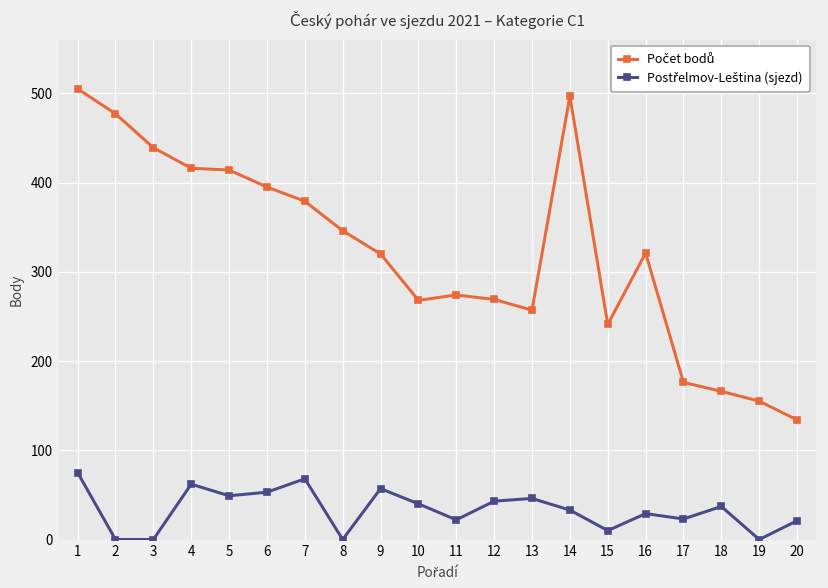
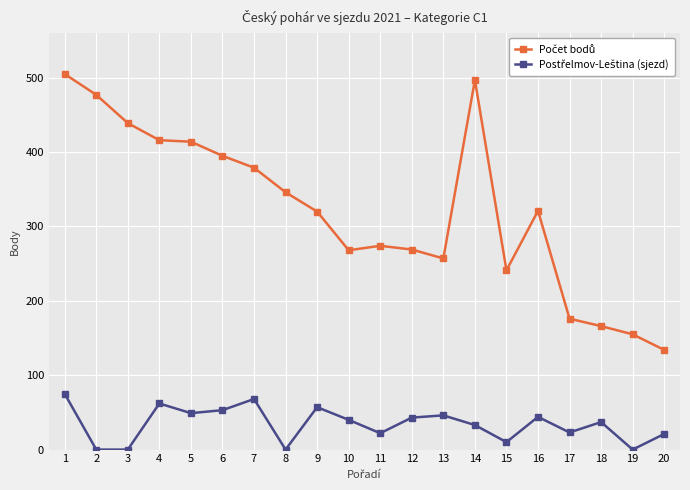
Postřelmov-Leština (sjezd), 16: 30 -> 40
